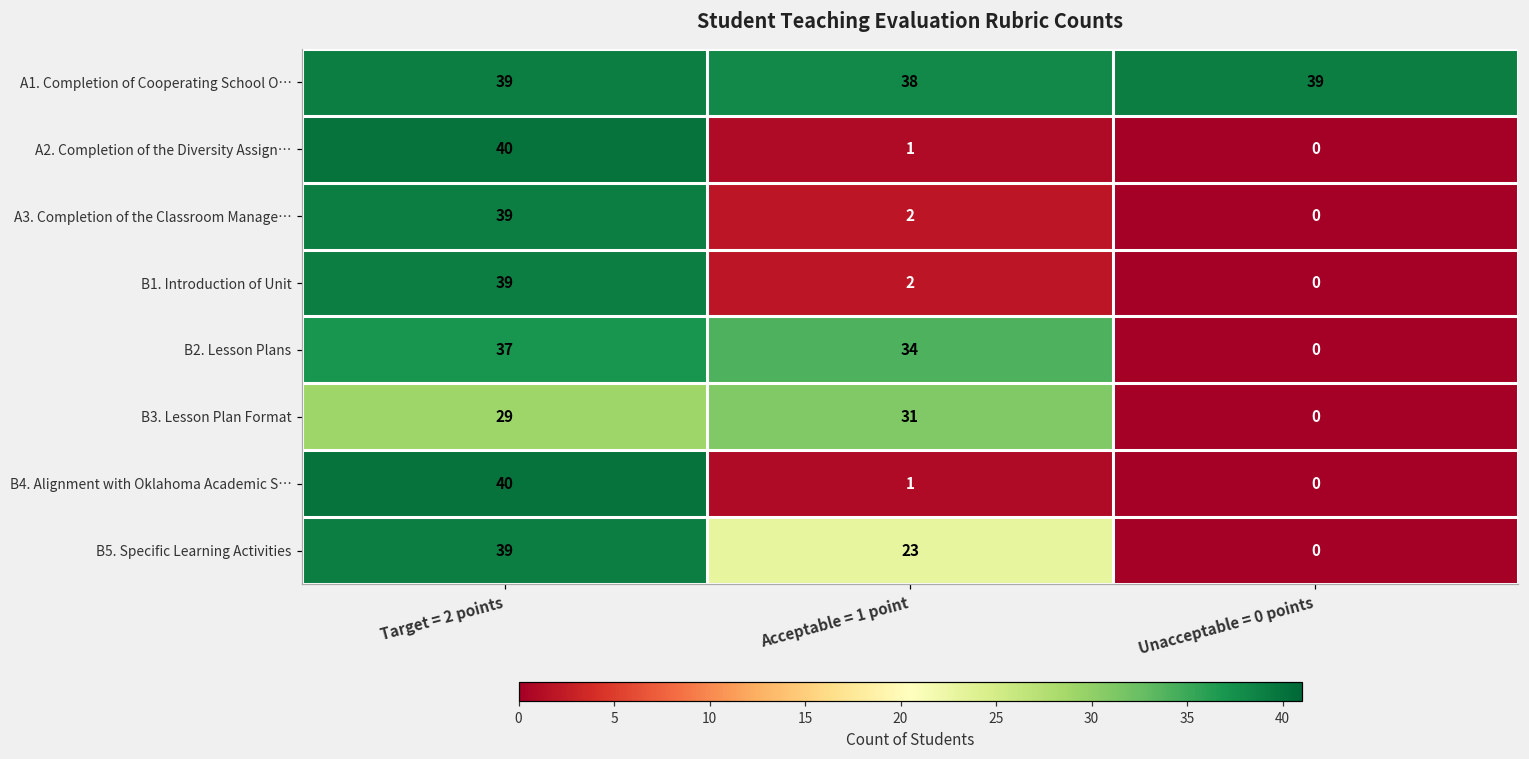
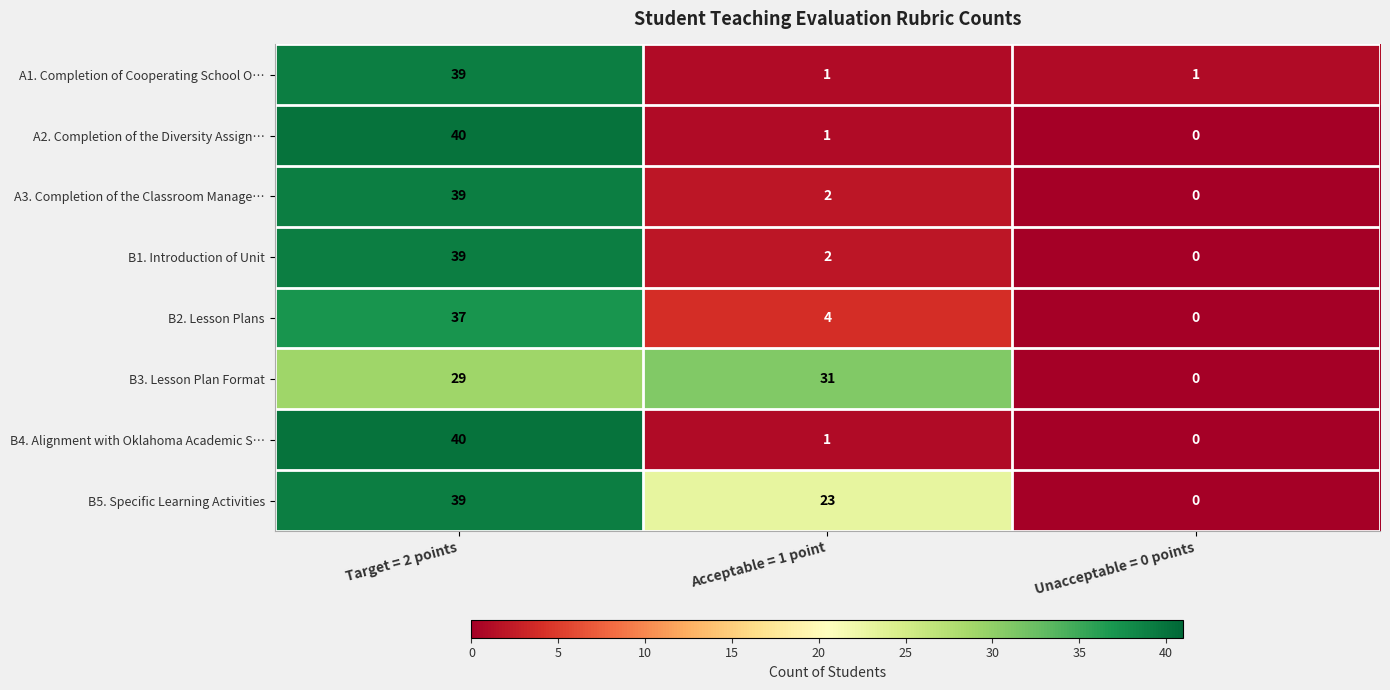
A1. Completion of Cooperating School O…, Acceptable = 1 point: 38 -> 1
A1. Completion of Cooperating School O…, Unacceptable = 0 points: 39 -> 1
B2. Lesson Plans, Acceptable = 1 point: 34 -> 4
